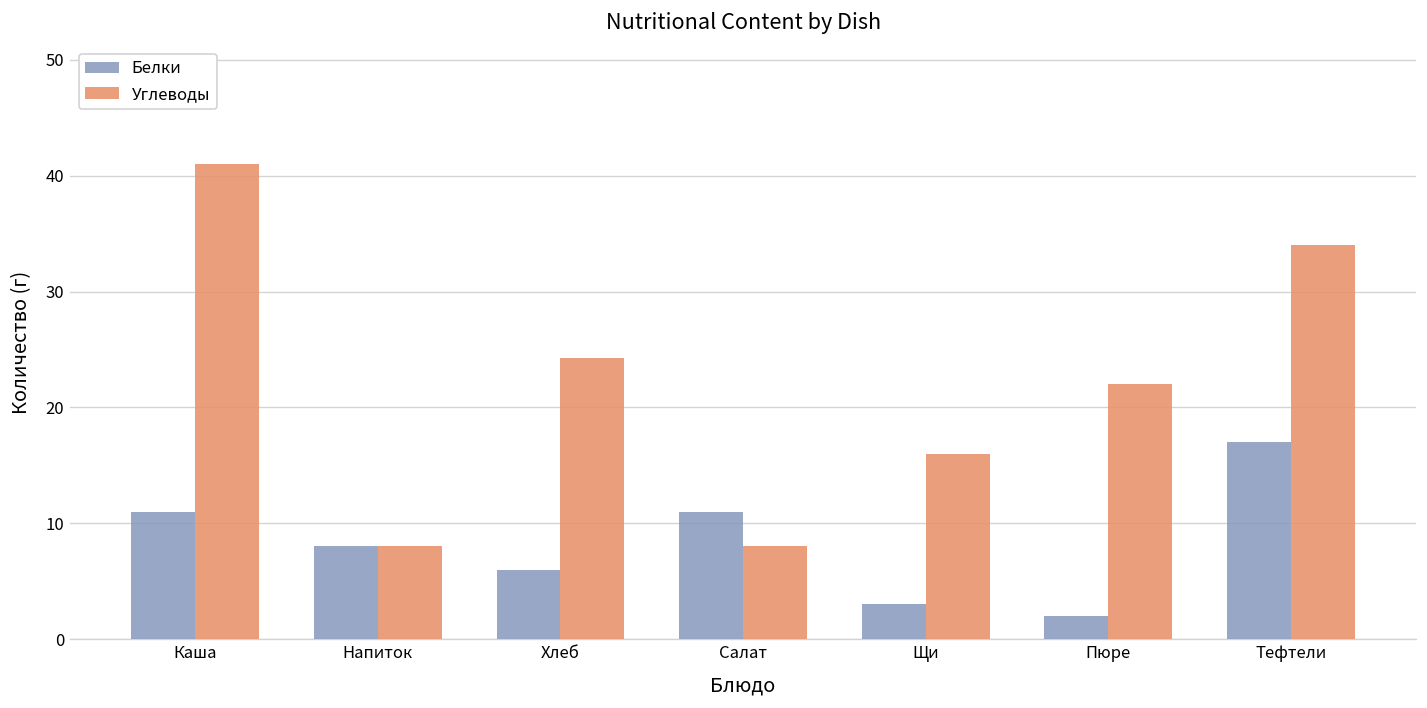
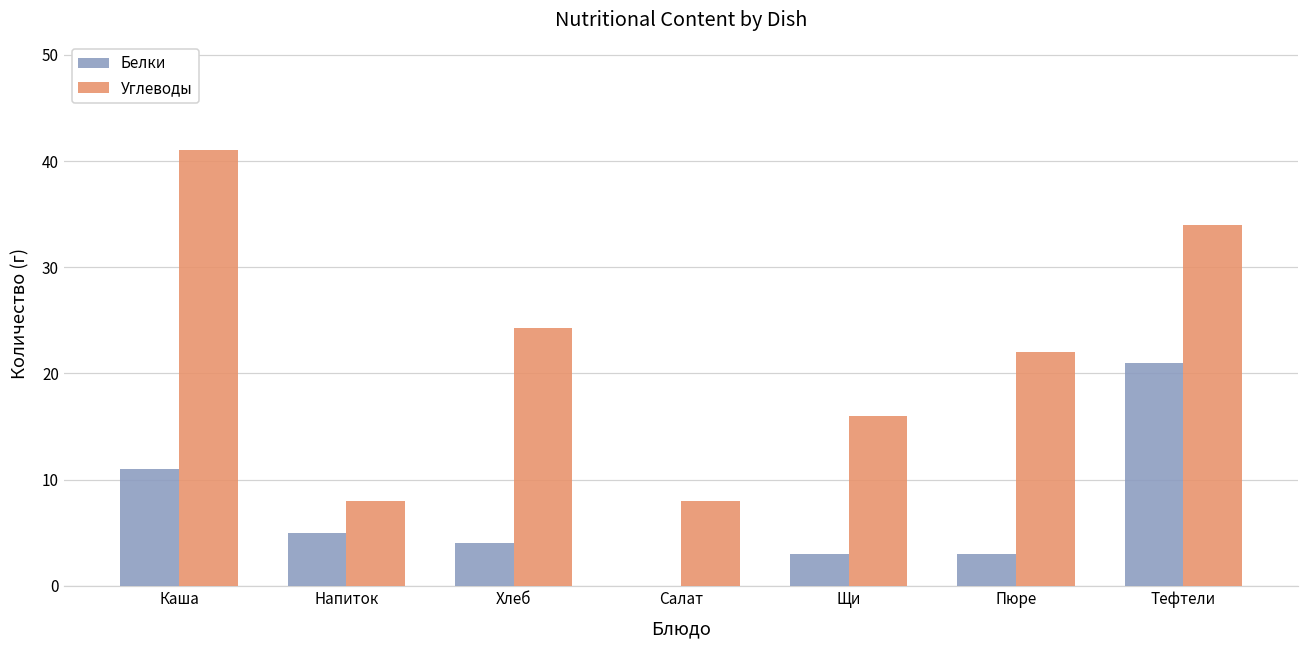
Белки, Напиток: 8 -> 5
Белки, Хлеб: 6 -> 4
Белки, Салат: 11 -> 0
Белки, Пюре: 2 -> 3
Белки, Тефтели: 17 -> 21
